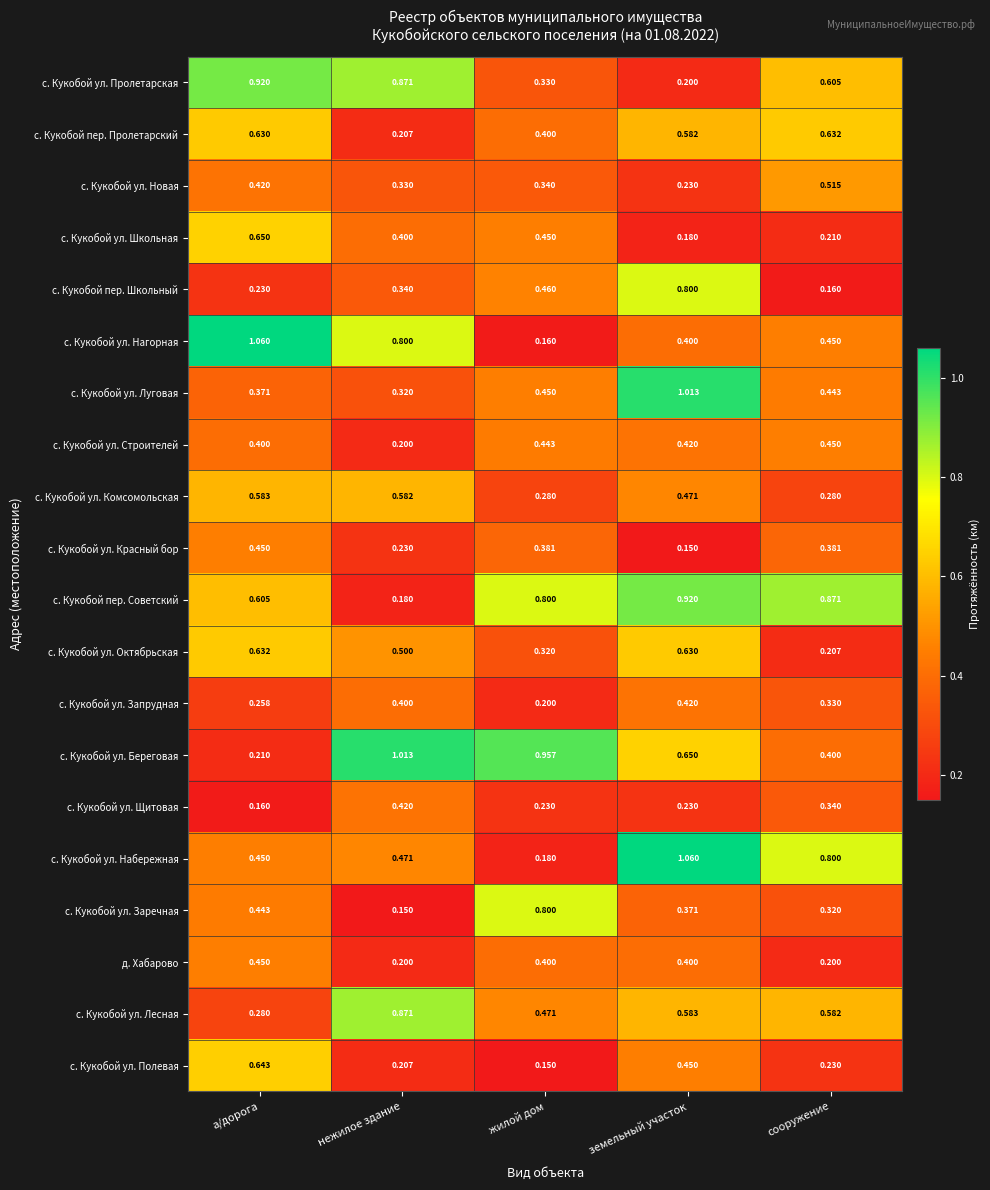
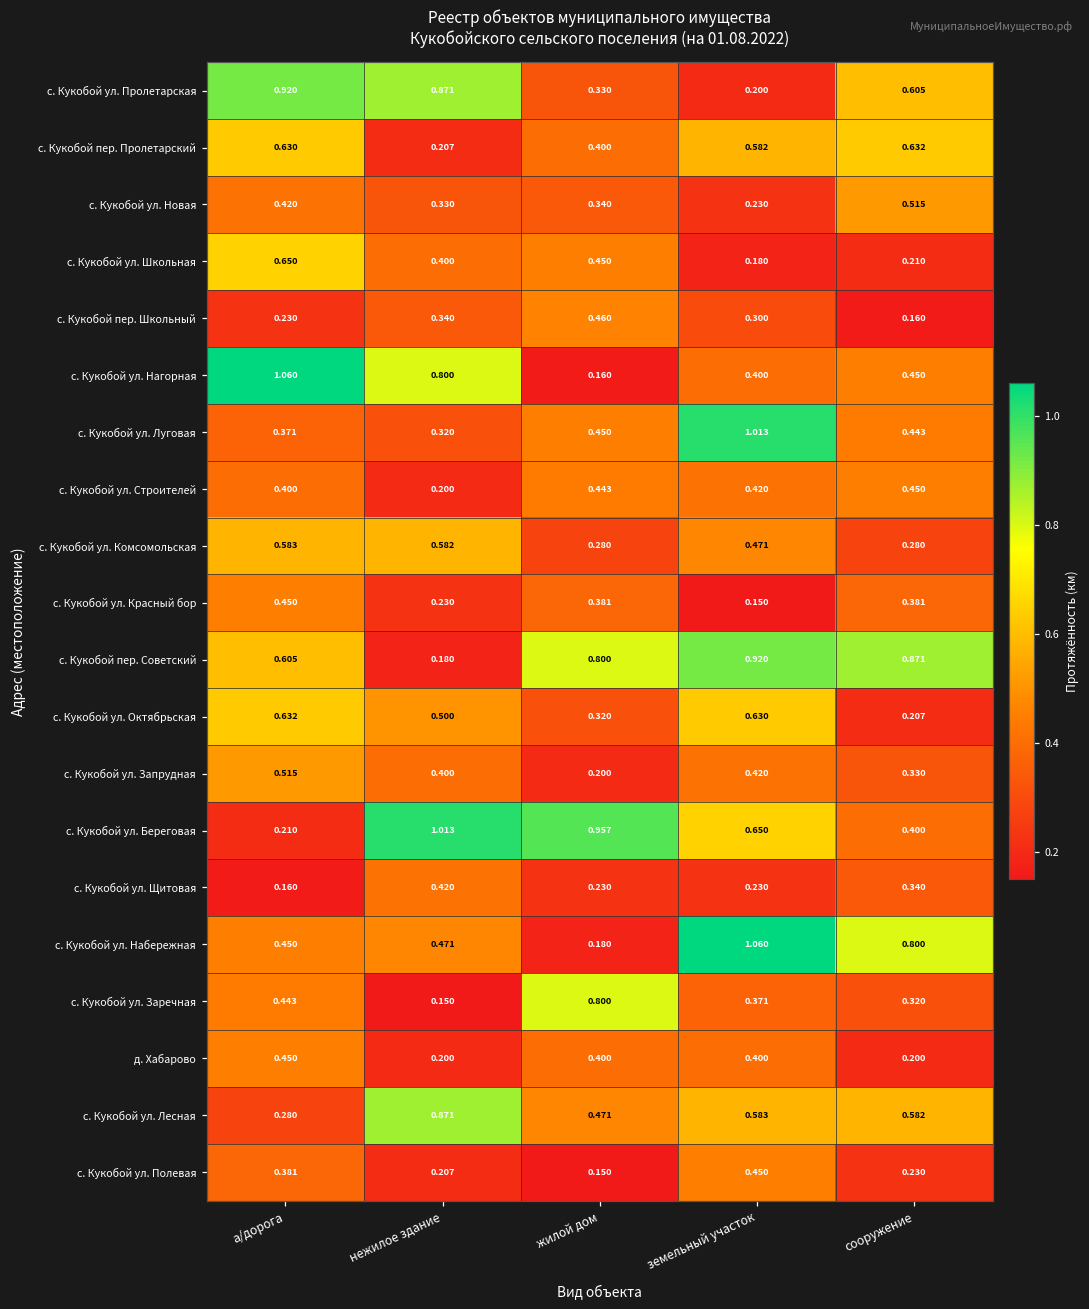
с. Кукобой пер. Школьный, земельный участок: 0.800 -> 0.300
с. Кукобой ул. Запрудная, а/дорога: 0.258 -> 0.515
с. Кукобой ул. Полевая, а/дорога: 0.643 -> 0.381
